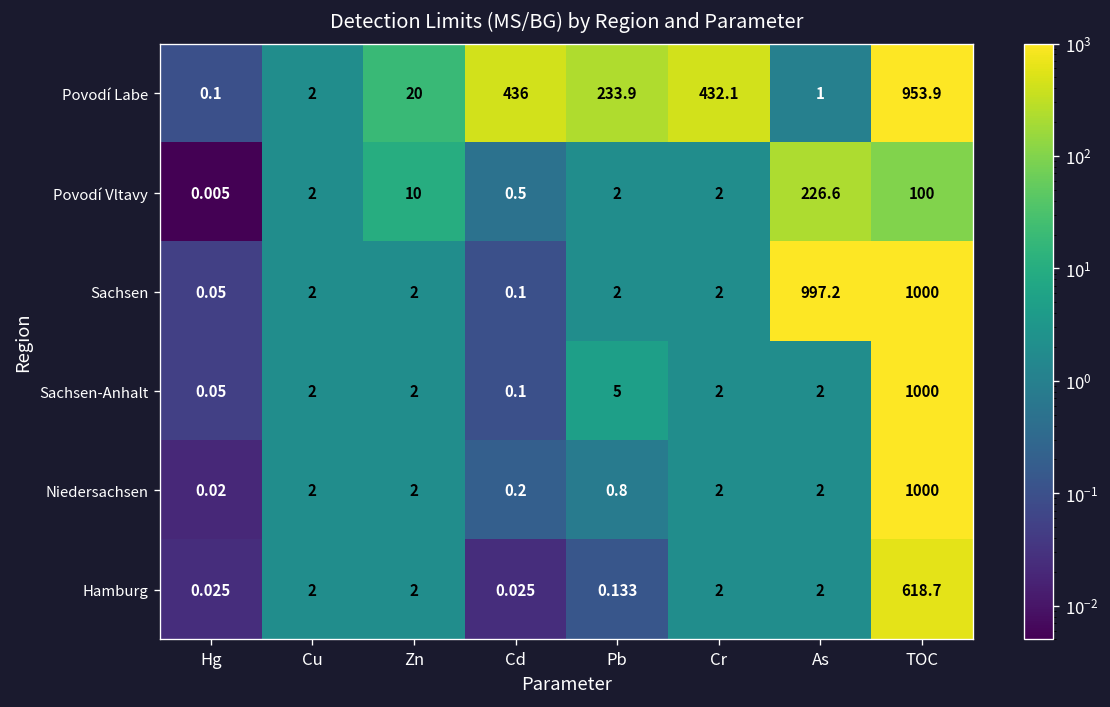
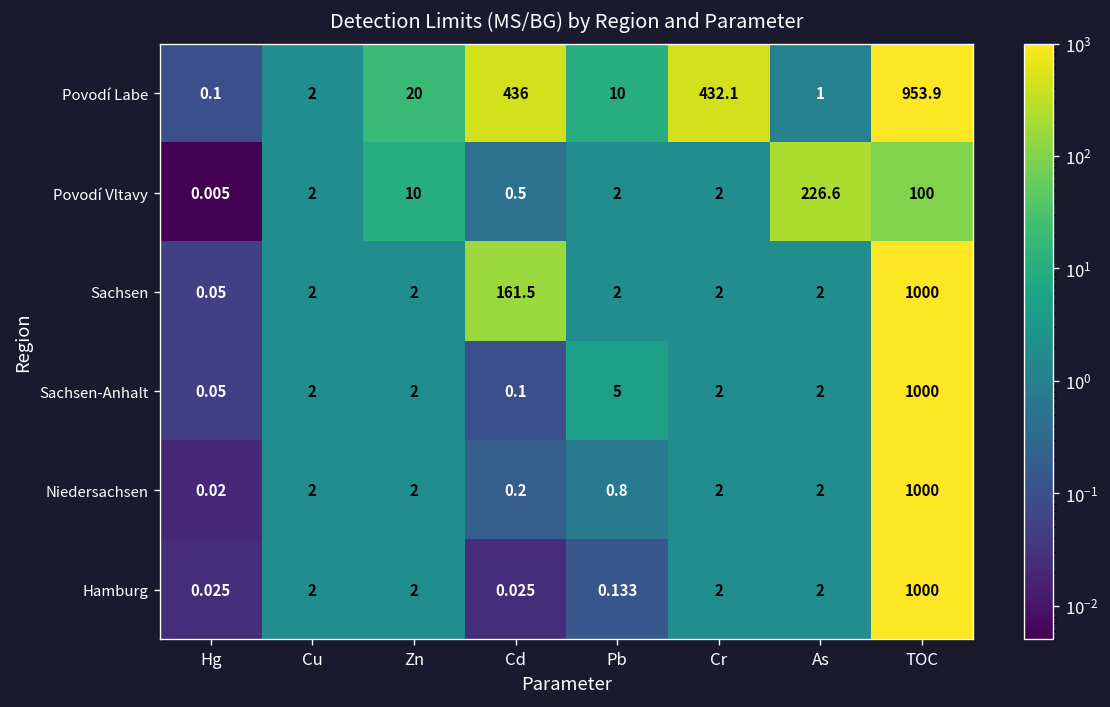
Povodí Labe, Pb: 233.9 -> 10
Sachsen, Cd: 0.1 -> 161.5
Sachsen, As: 997.2 -> 2
Hamburg, TOC: 618.7 -> 1000
